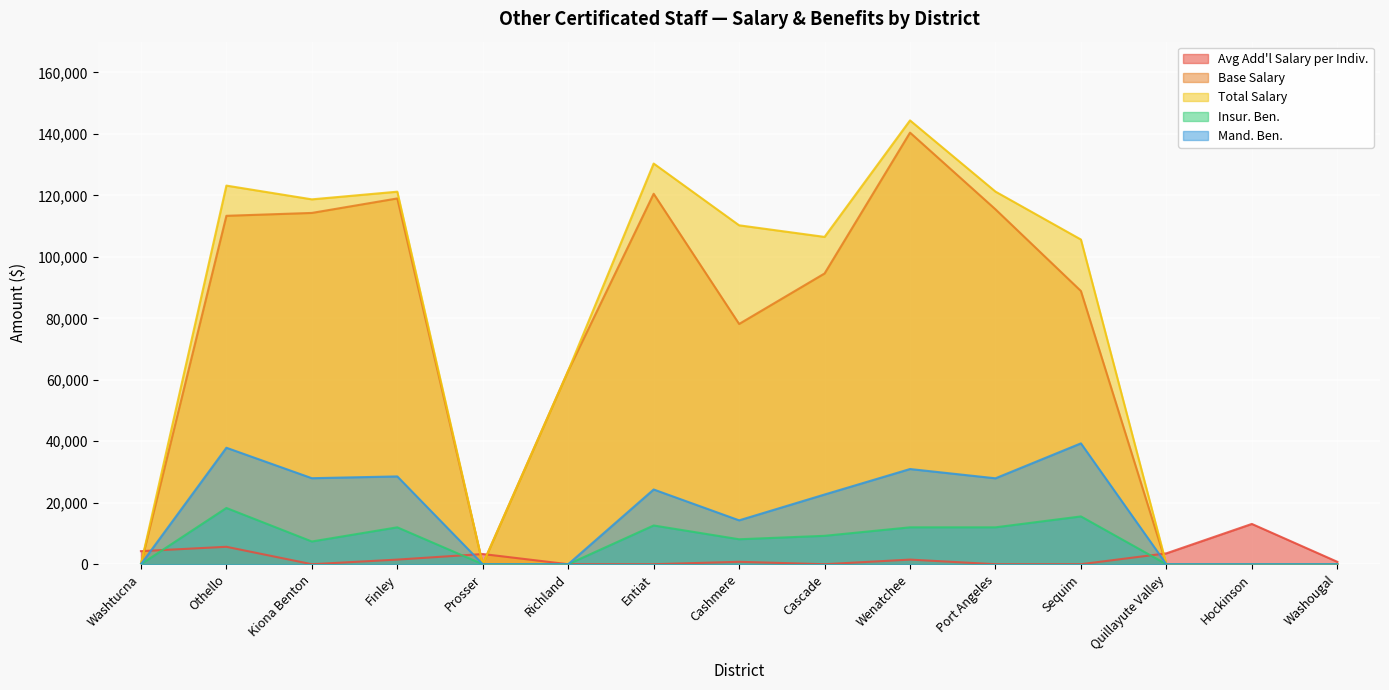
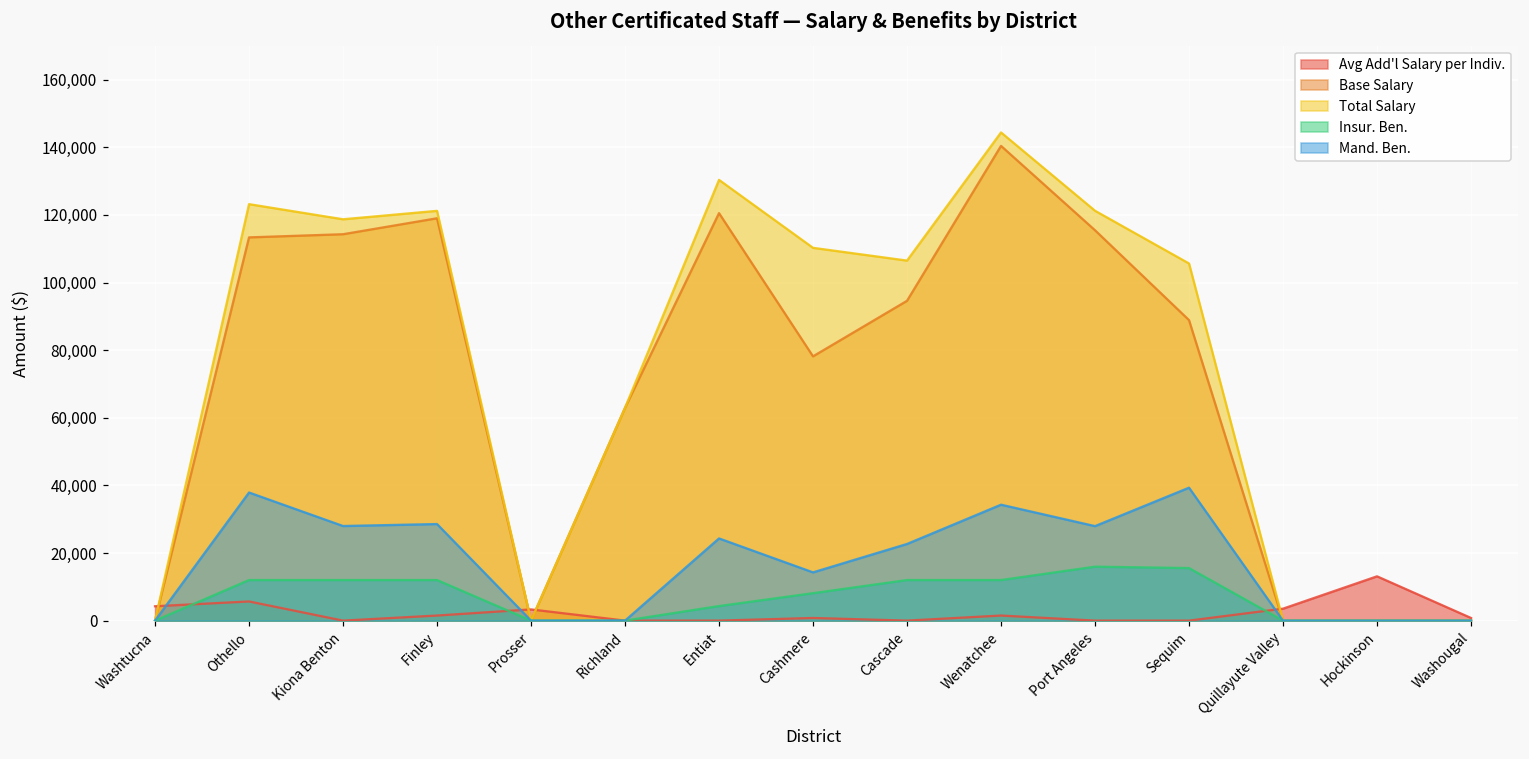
Insur. Ben., Othello: 18,000 -> 12,000
Insur. Ben., Kiona Benton: 7,000 -> 12,000
Insur. Ben., Entiat: 13,000 -> 4,000
Insur. Ben., Cascade: 9,000 -> 12,000
Mand. Ben., Wenatchee: 31,000 -> 34,000
Insur. Ben., Port Angeles: 12,000 -> 16,000
